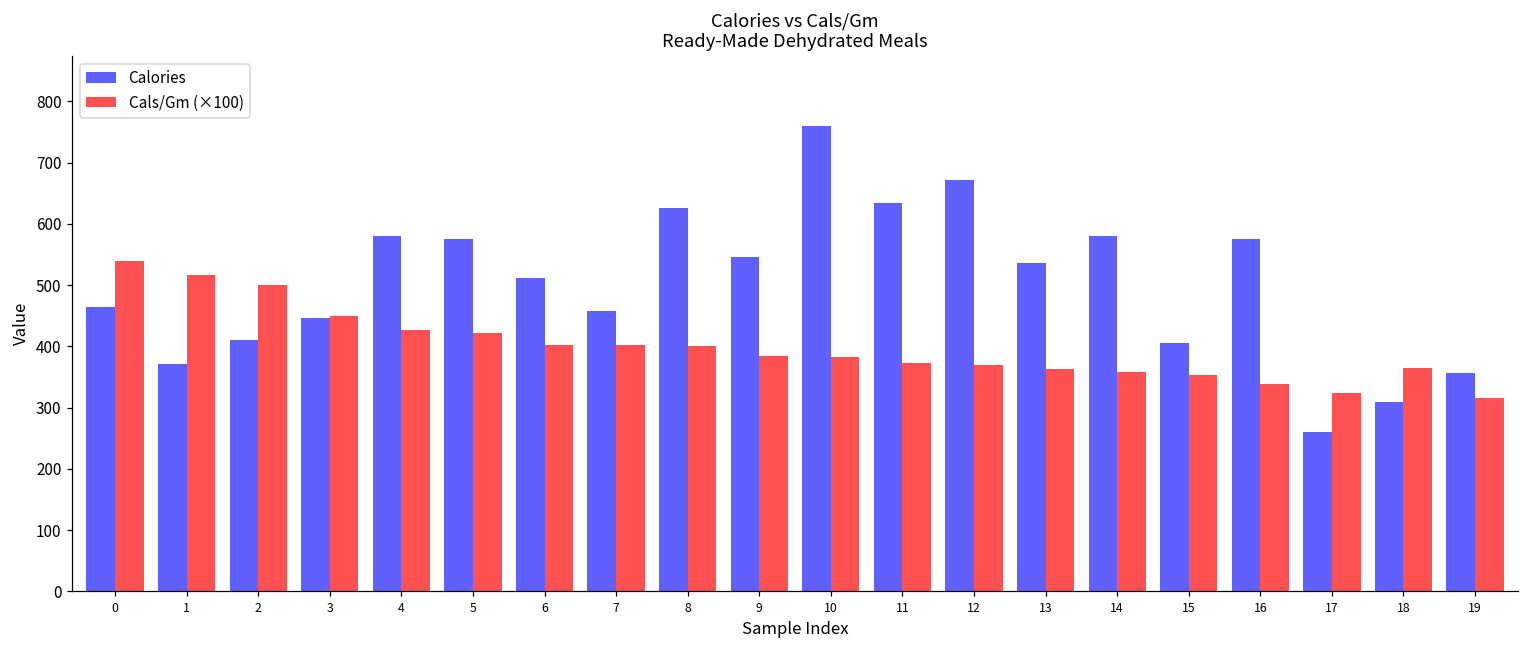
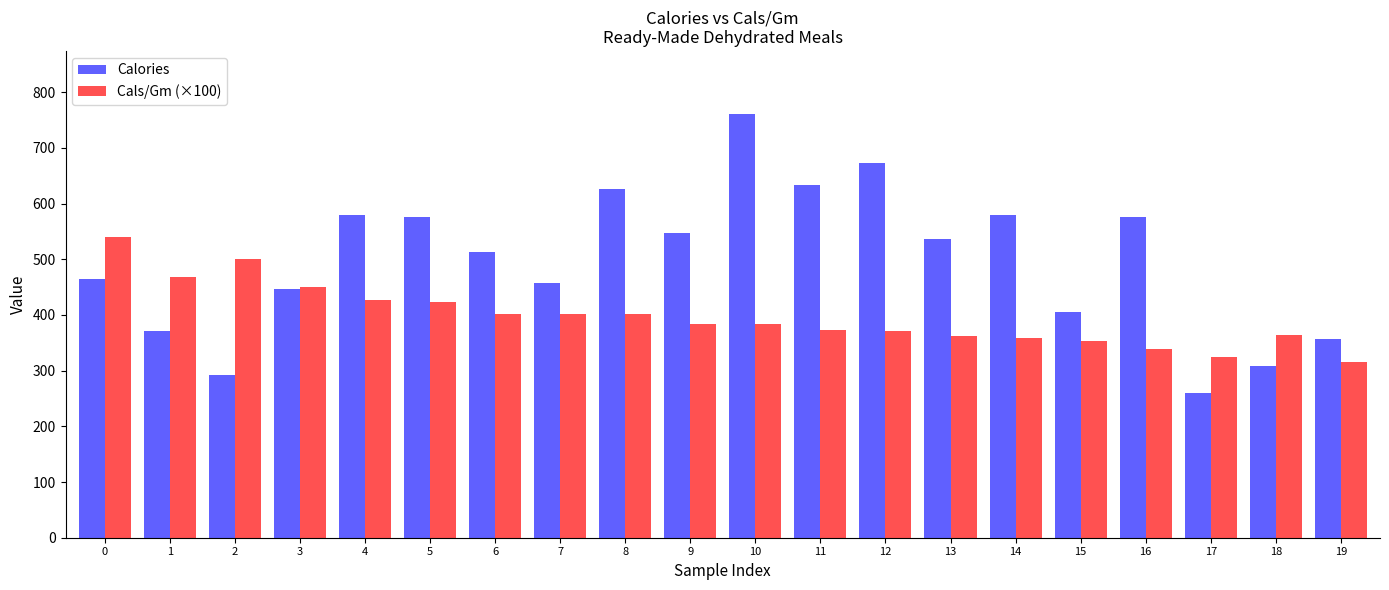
Cals/Gm (×100), 1: 520 -> 470
Calories, 2: 410 -> 290
